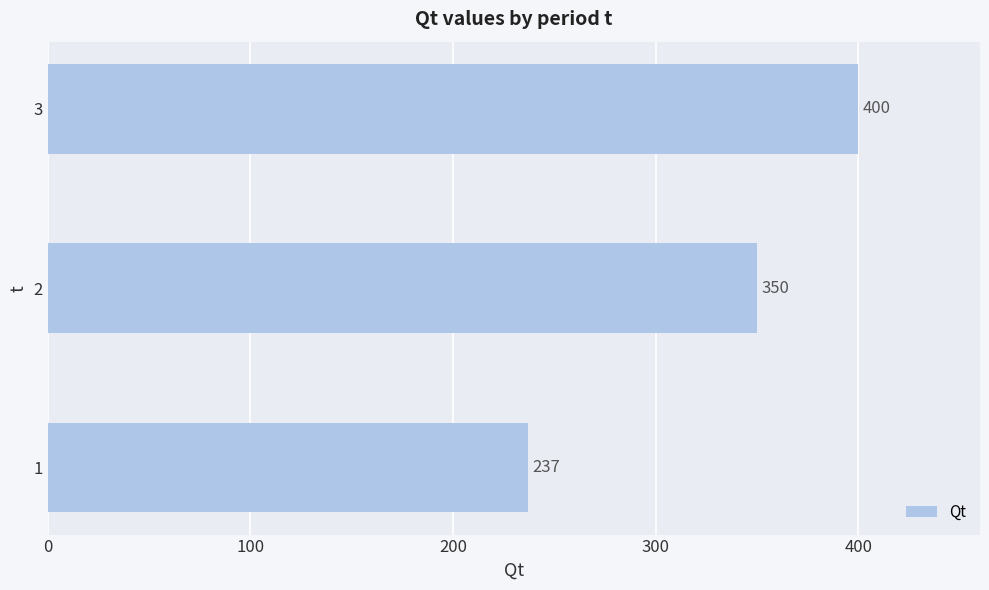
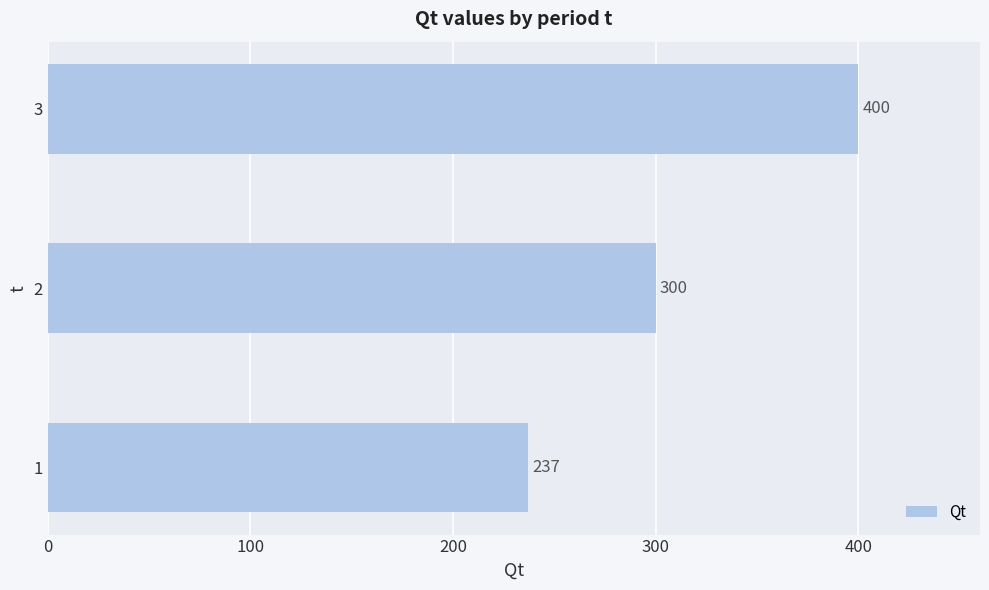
2: 350 -> 300
